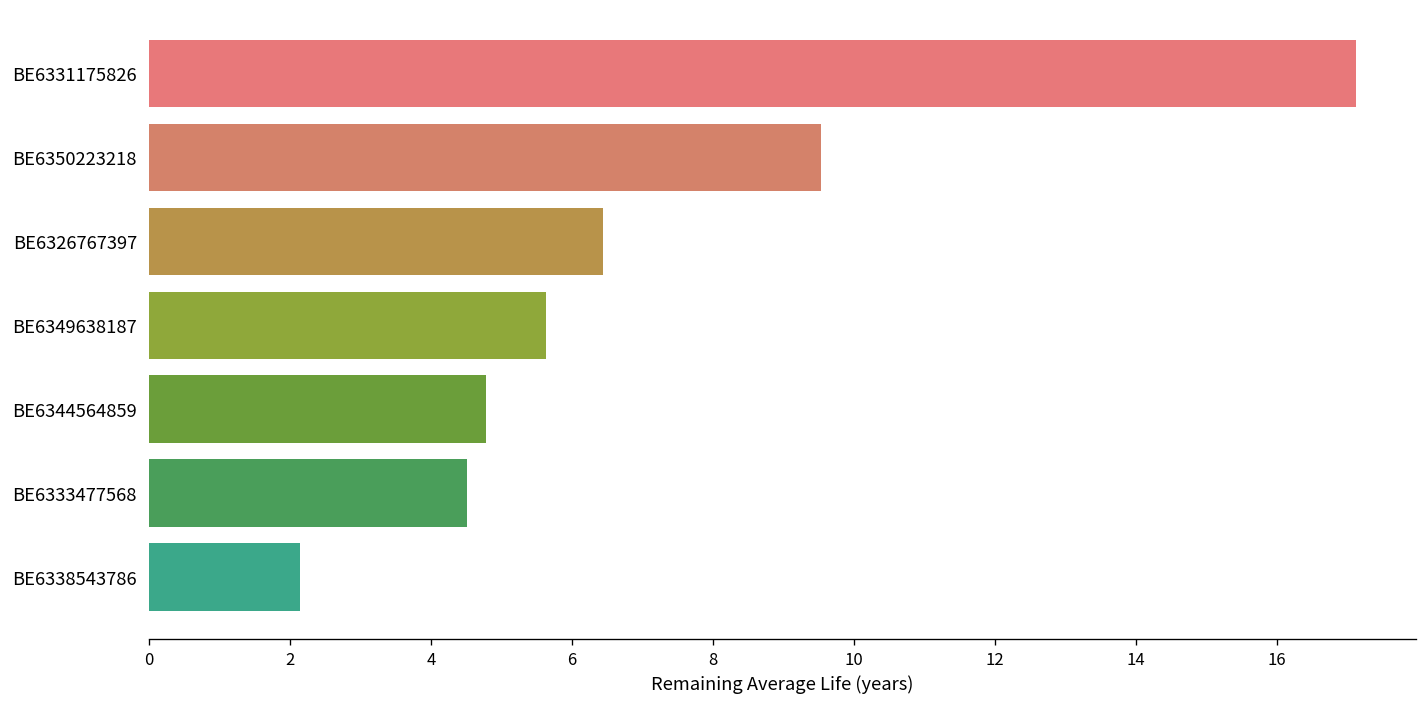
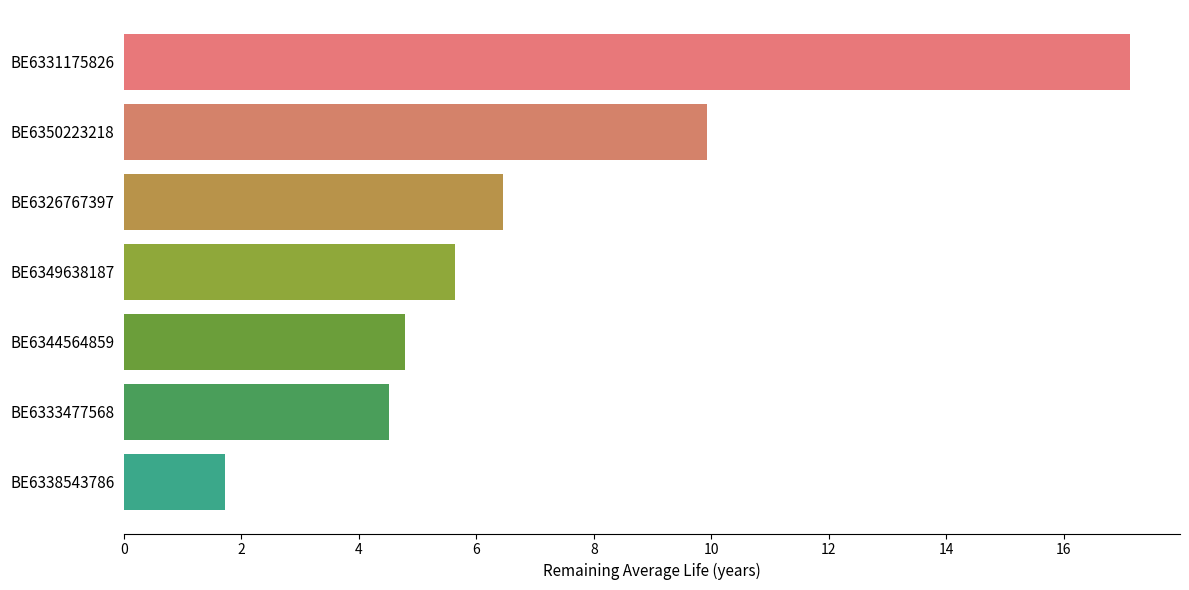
BE6350223218: 9.5 -> 9.9
BE6338543786: 2.1 -> 1.7
